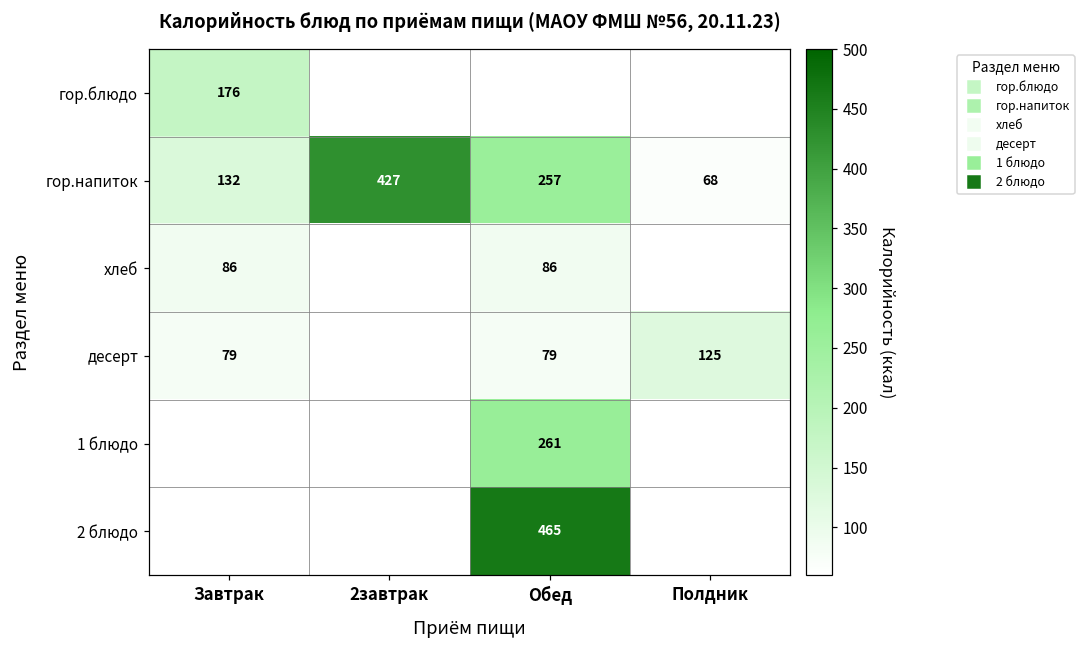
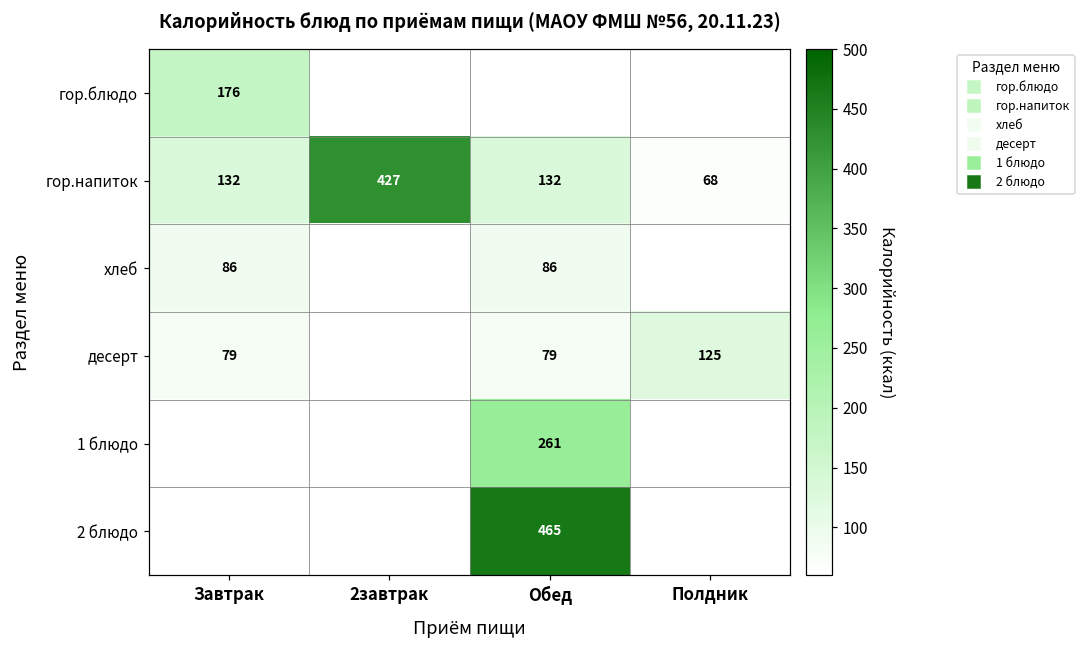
гор.напиток, Обед: 257 -> 132
